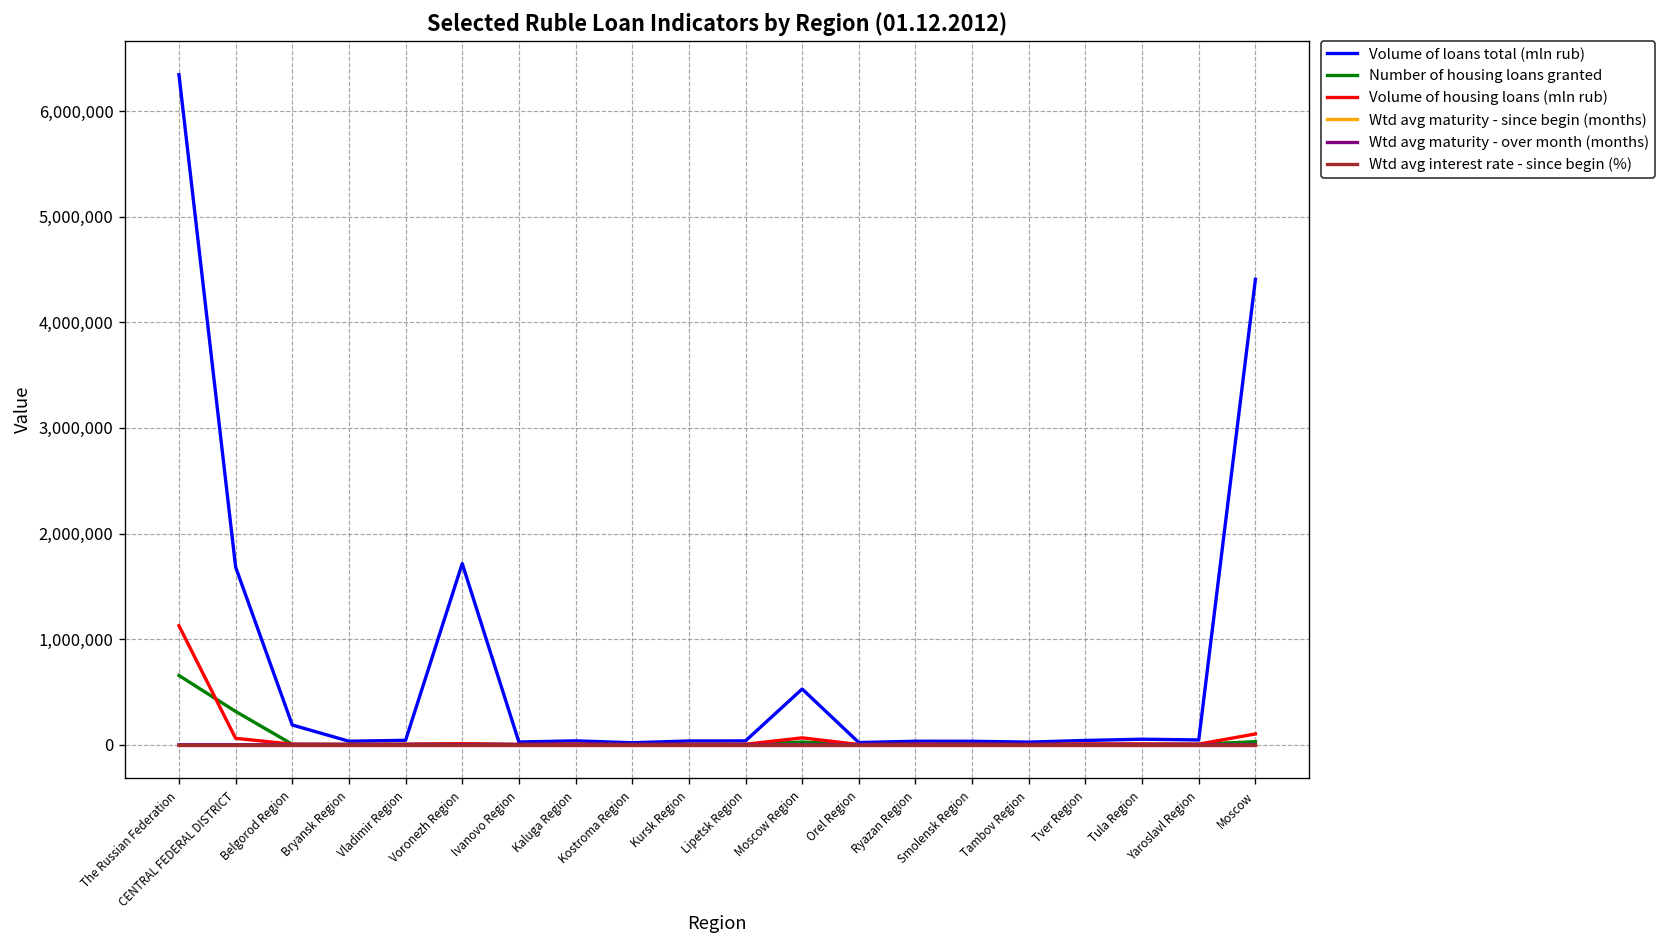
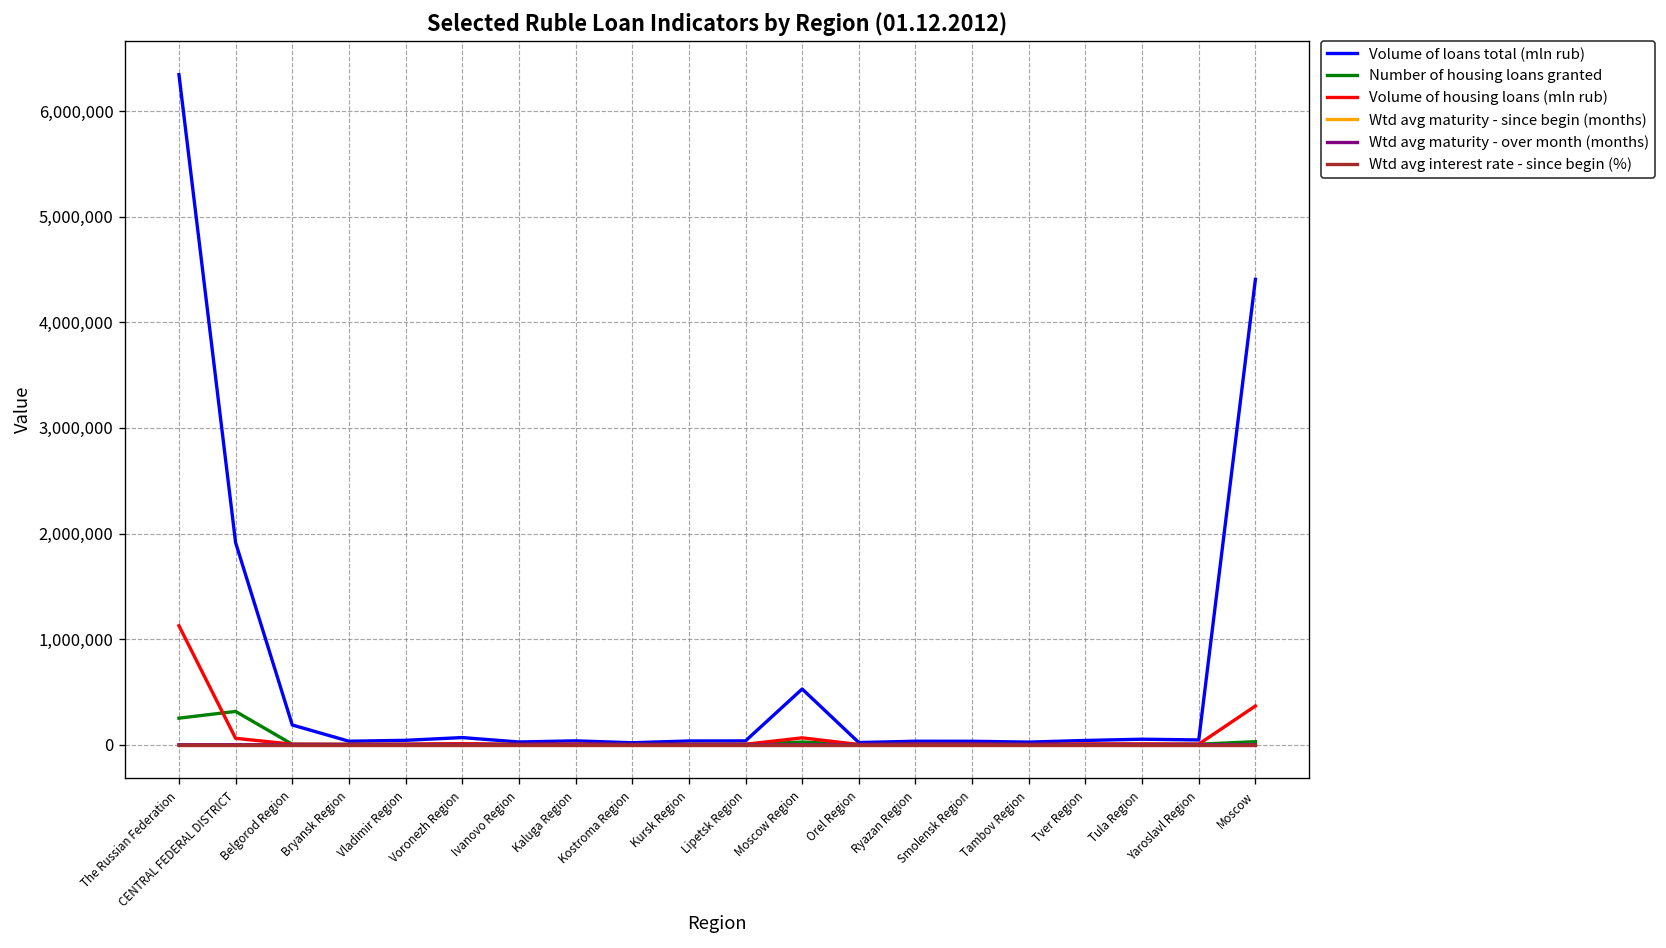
Number of housing loans granted, The Russian Federation: 700,000 -> 300,000
Volume of loans total (mln rub), CENTRAL FEDERAL DISTRICT: 1,700,000 -> 1,900,000
Volume of loans total (mln rub), Voronezh Region: 1,700,000 -> 100,000
Volume of housing loans (mln rub), Moscow: 100,000 -> 400,000
